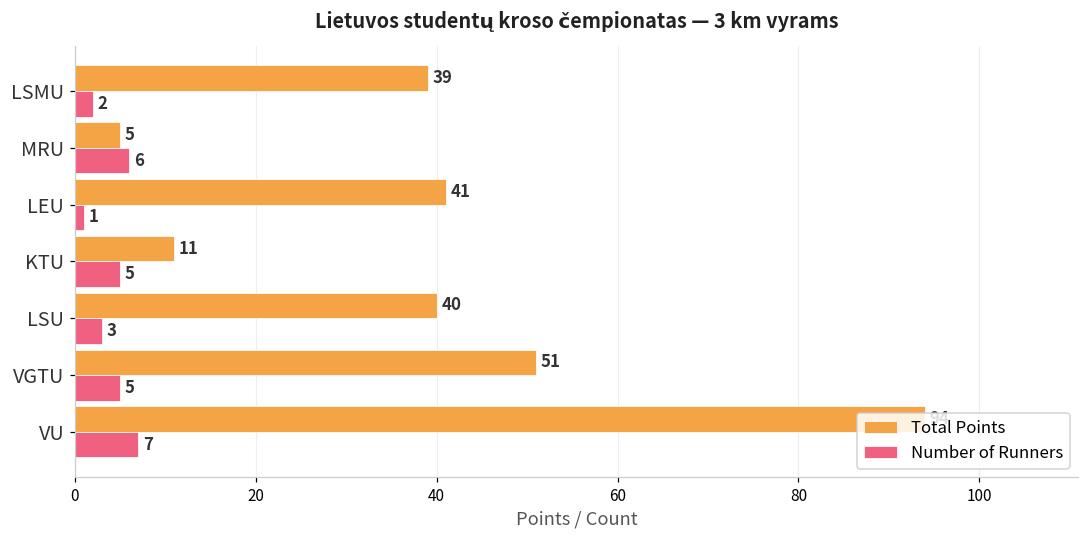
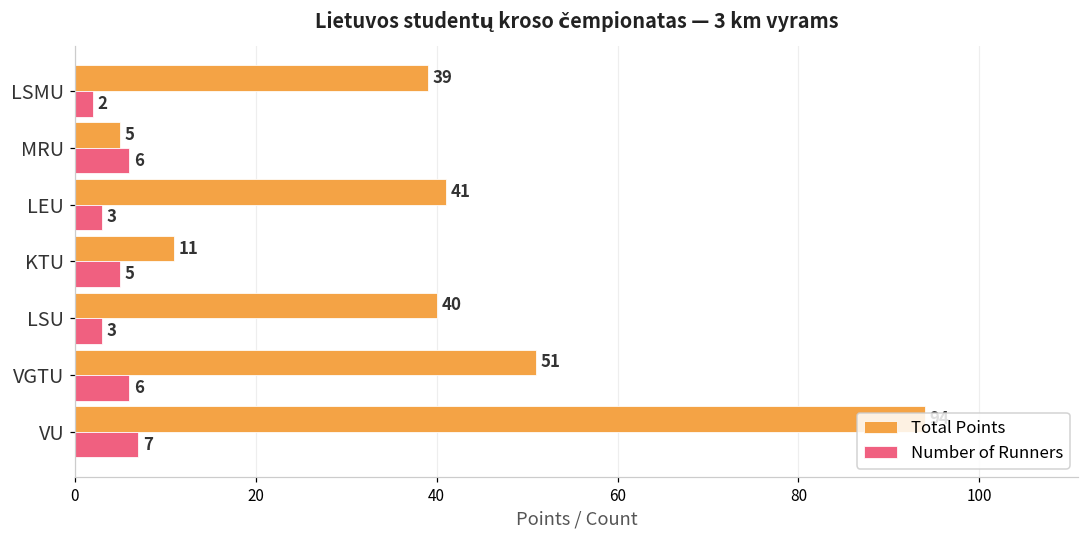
Number of Runners, LEU: 1 -> 3
Number of Runners, VGTU: 5 -> 6
